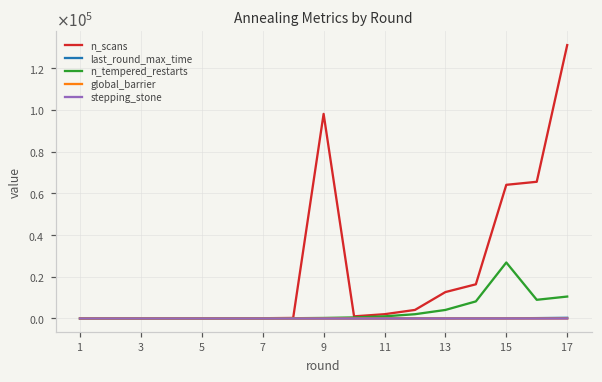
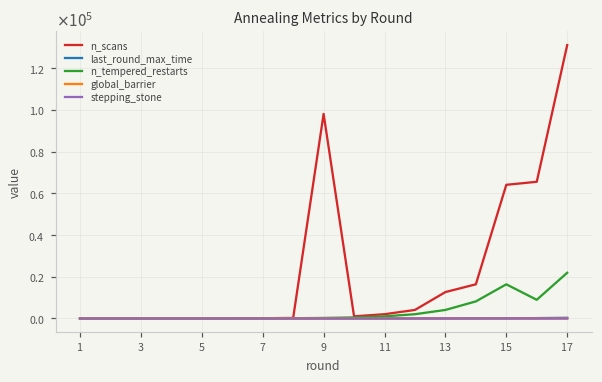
n_tempered_restarts, 15: 27000 -> 16000
n_tempered_restarts, 17: 11000 -> 22000
